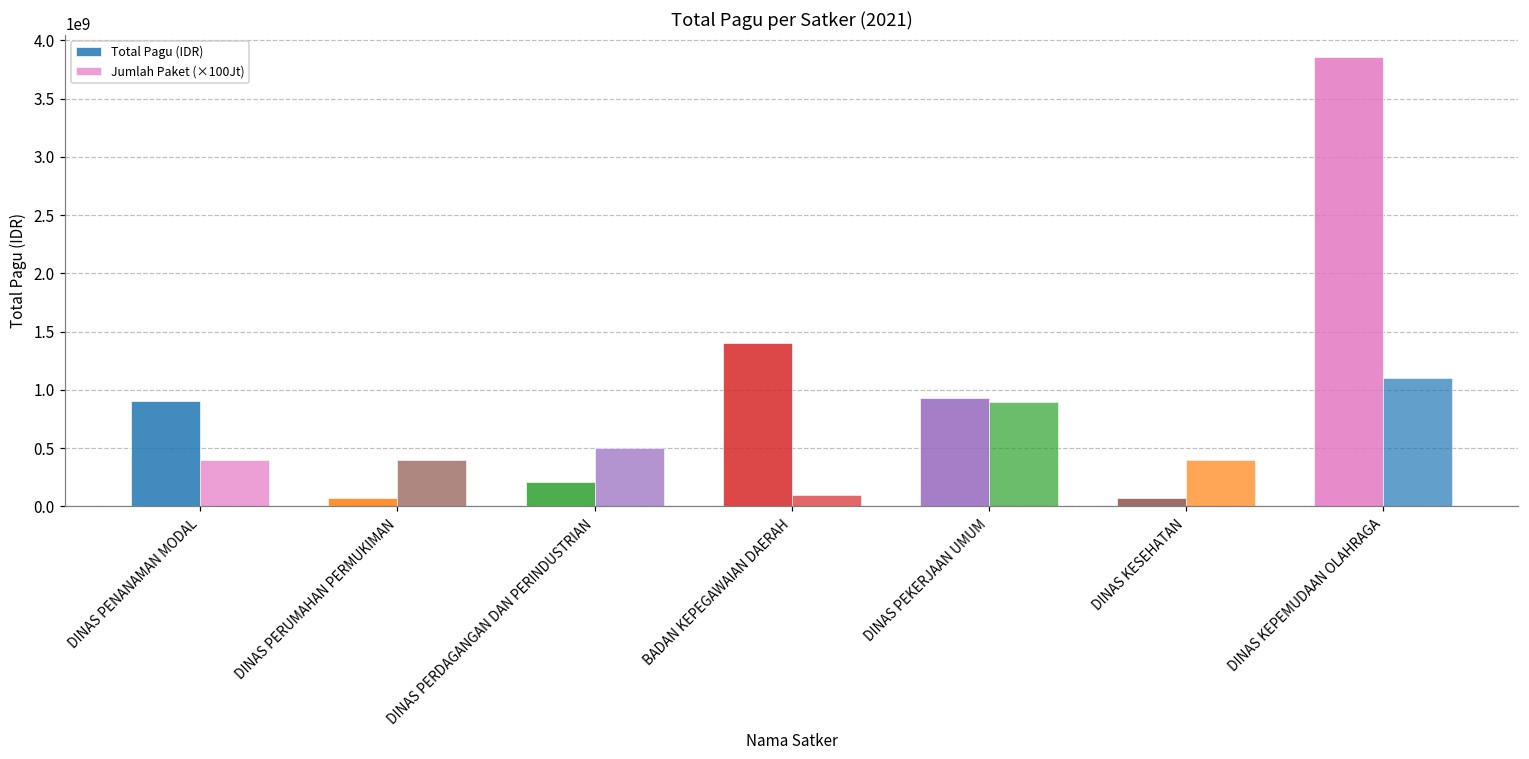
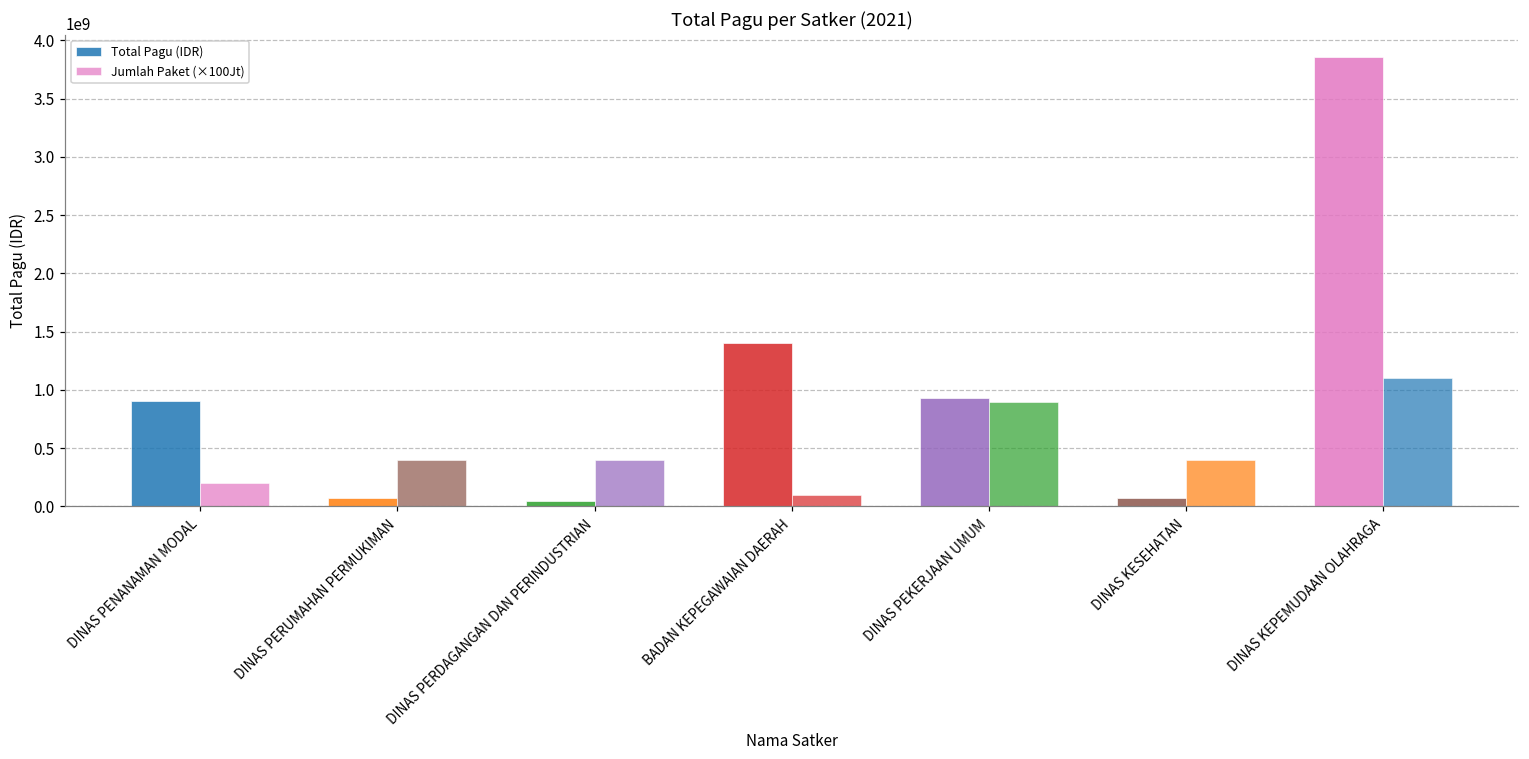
Jumlah Paket (×100Jt), DINAS PENANAMAN MODAL: 400000000 -> 200000000
Total Pagu (IDR), DINAS PERDAGANGAN DAN PERINDUSTRIAN: 210000000 -> 50000000
Jumlah Paket (×100Jt), DINAS PERDAGANGAN DAN PERINDUSTRIAN: 500000000 -> 400000000
